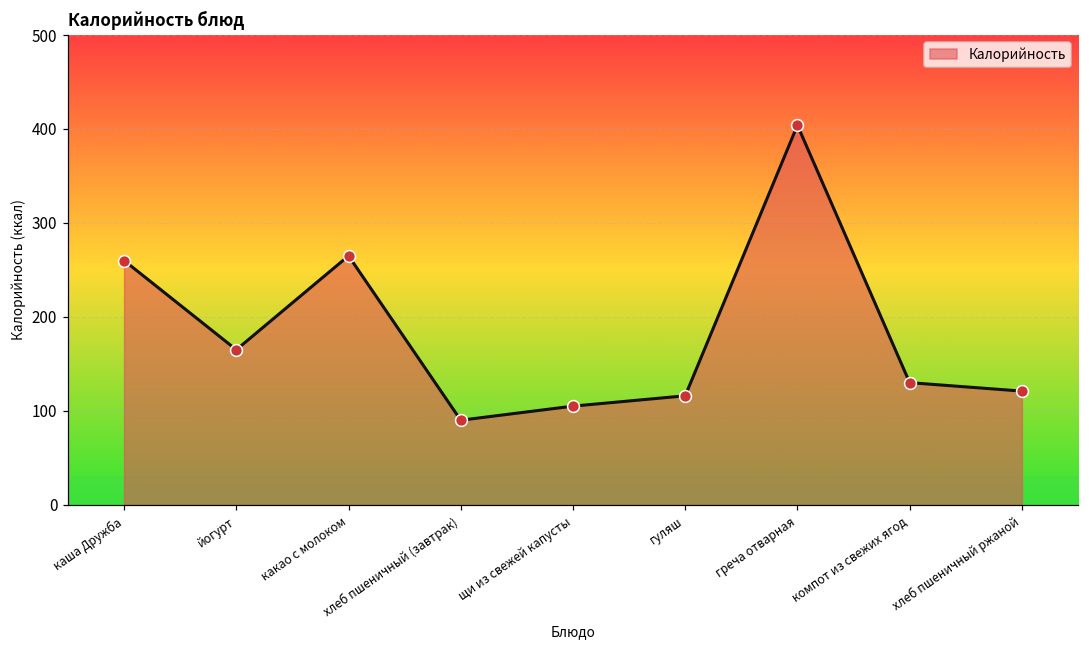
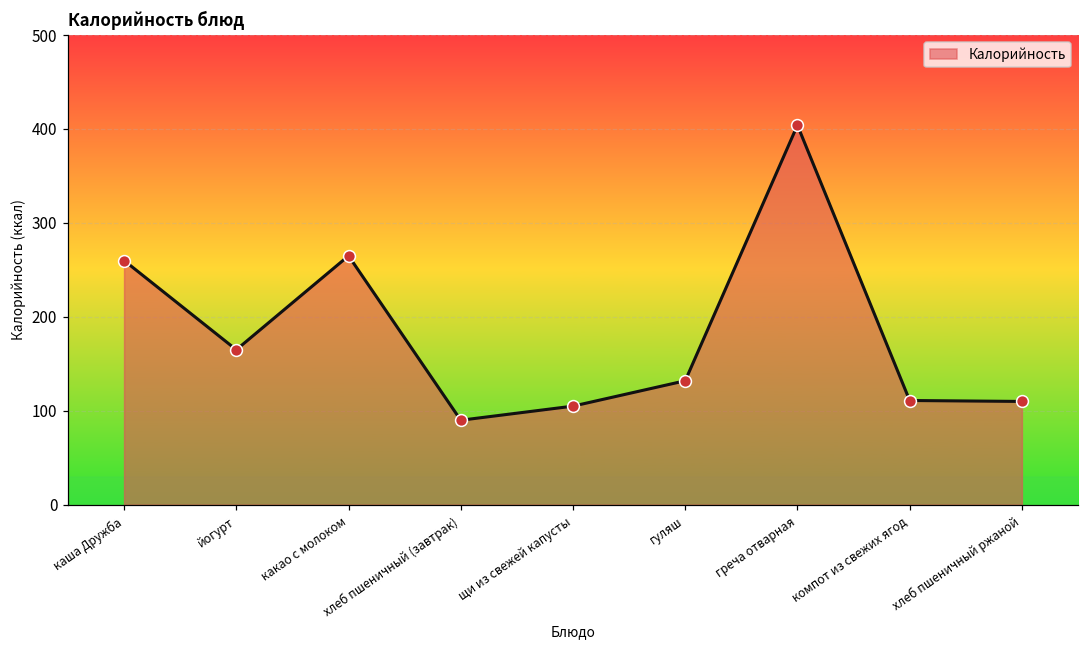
гуляш: 120 -> 130
компот из свежих ягод: 130 -> 110
хлеб пшеничный ржаной: 120 -> 110
